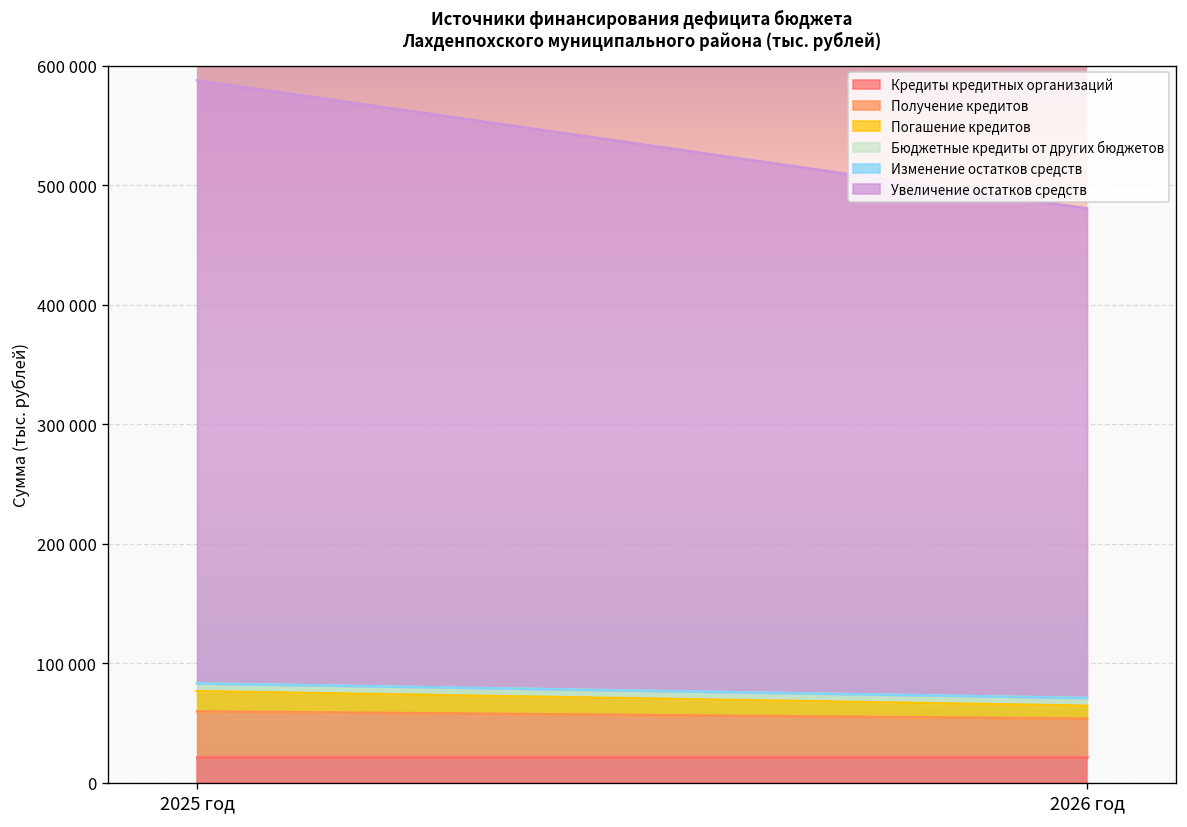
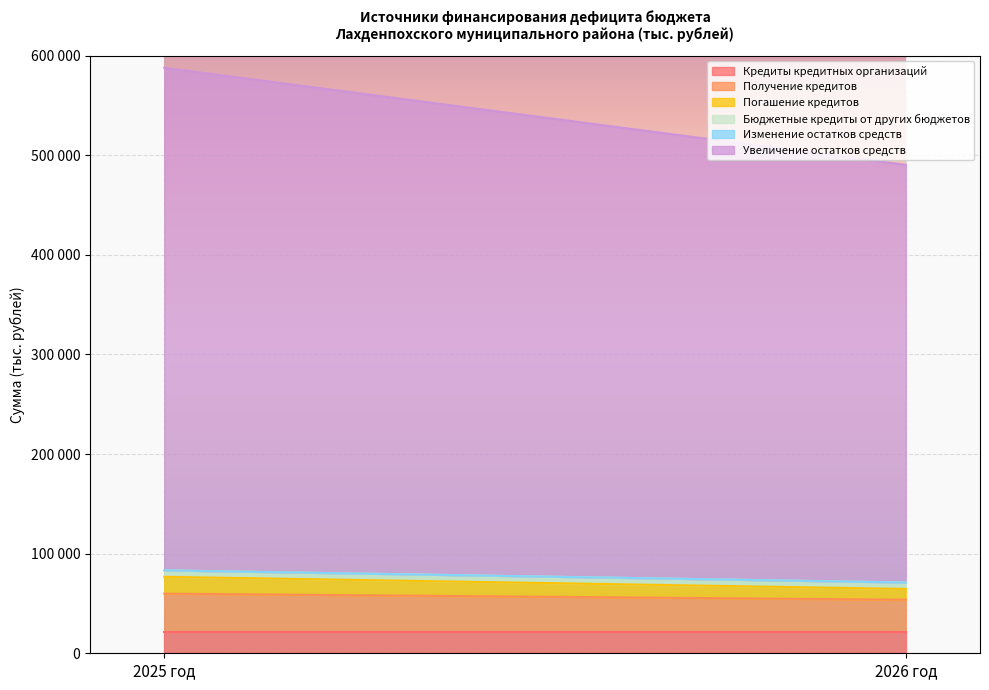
Увеличение остатков средств, 2026 год: 410000 -> 420000
